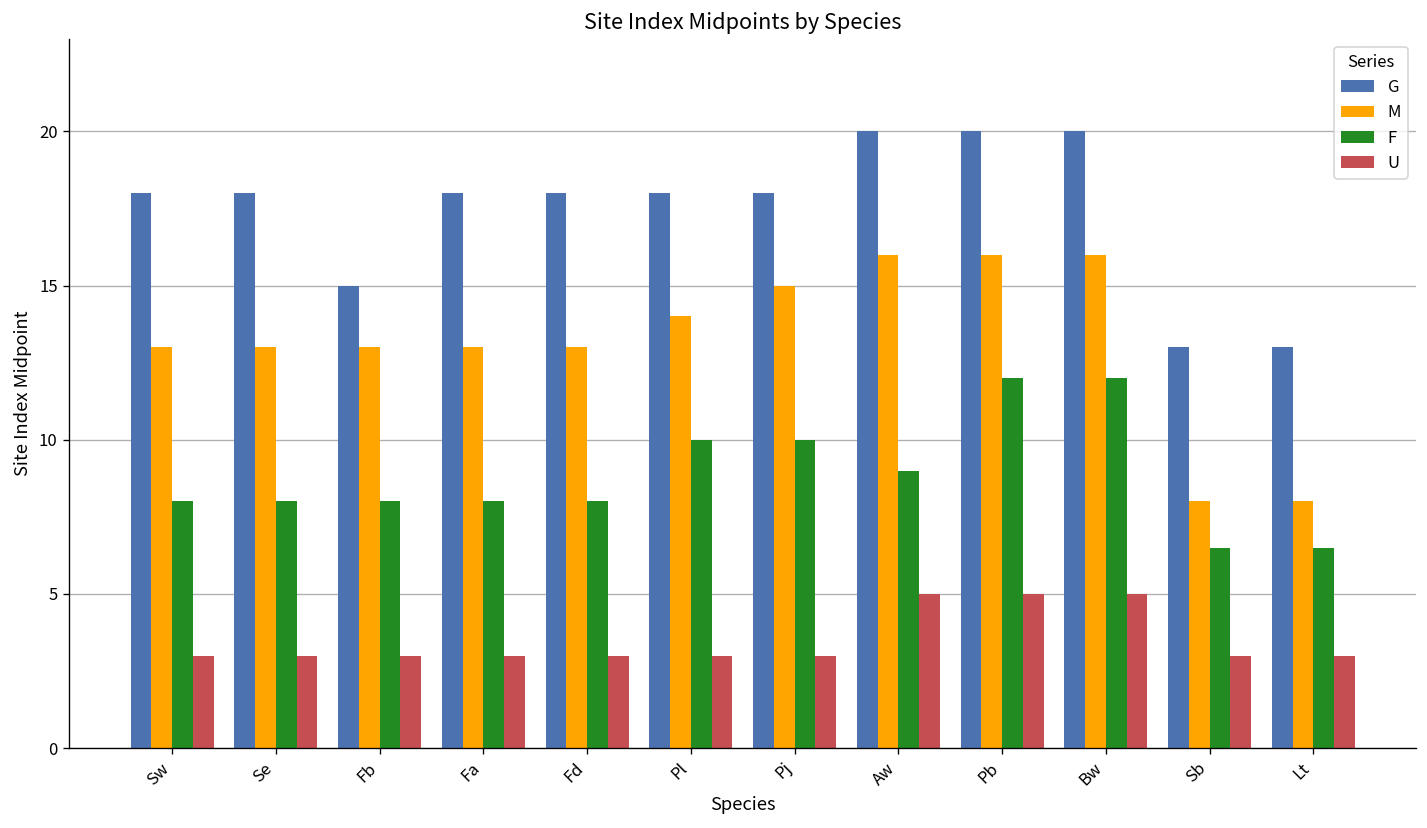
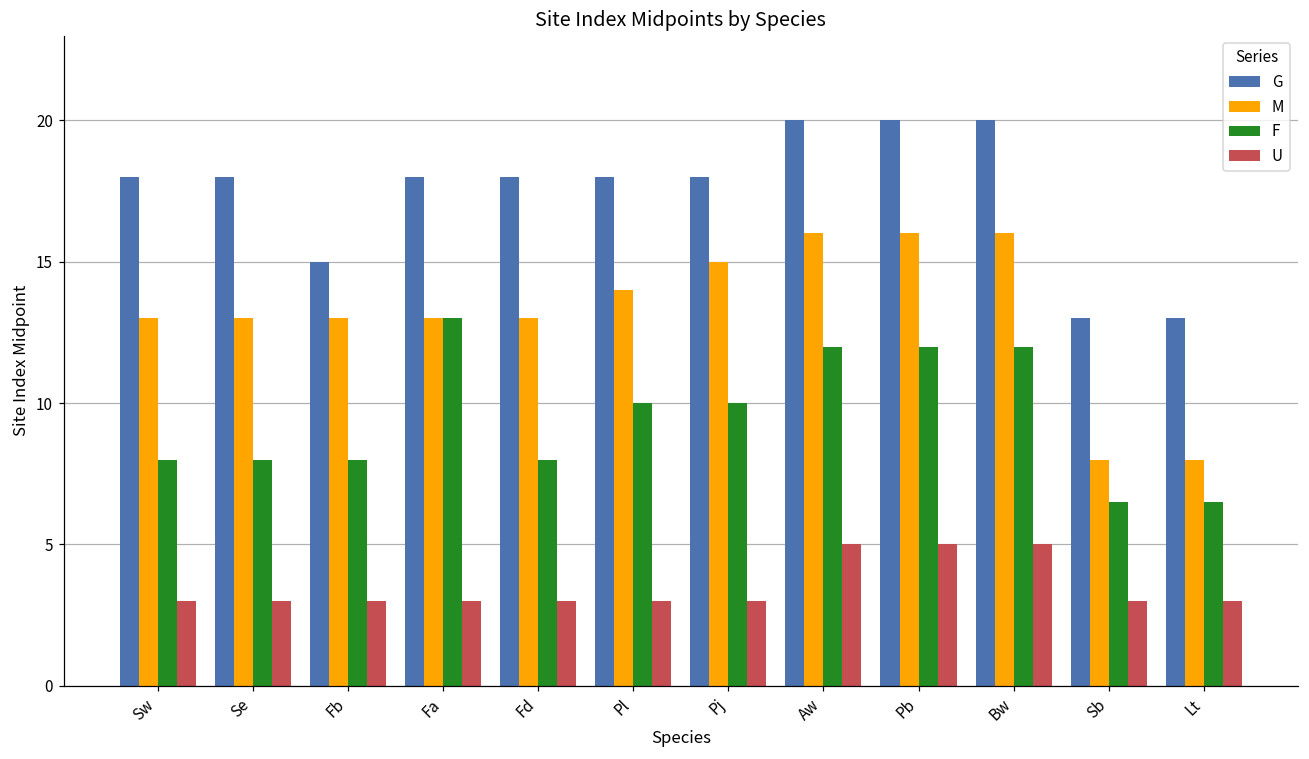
F, Fa: 8 -> 13
F, Aw: 9 -> 12
